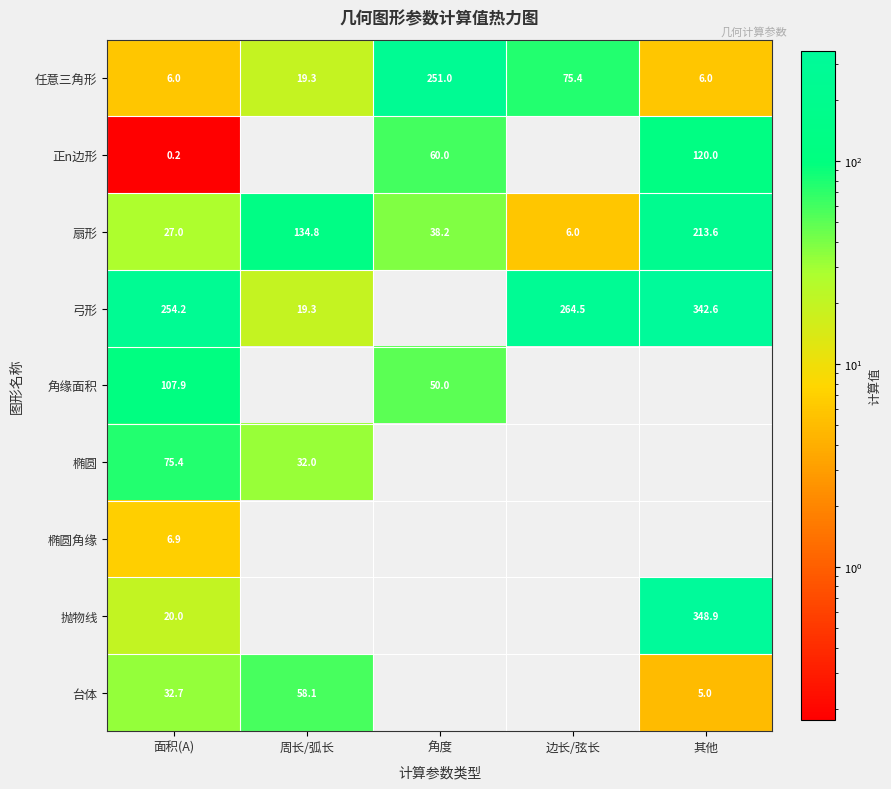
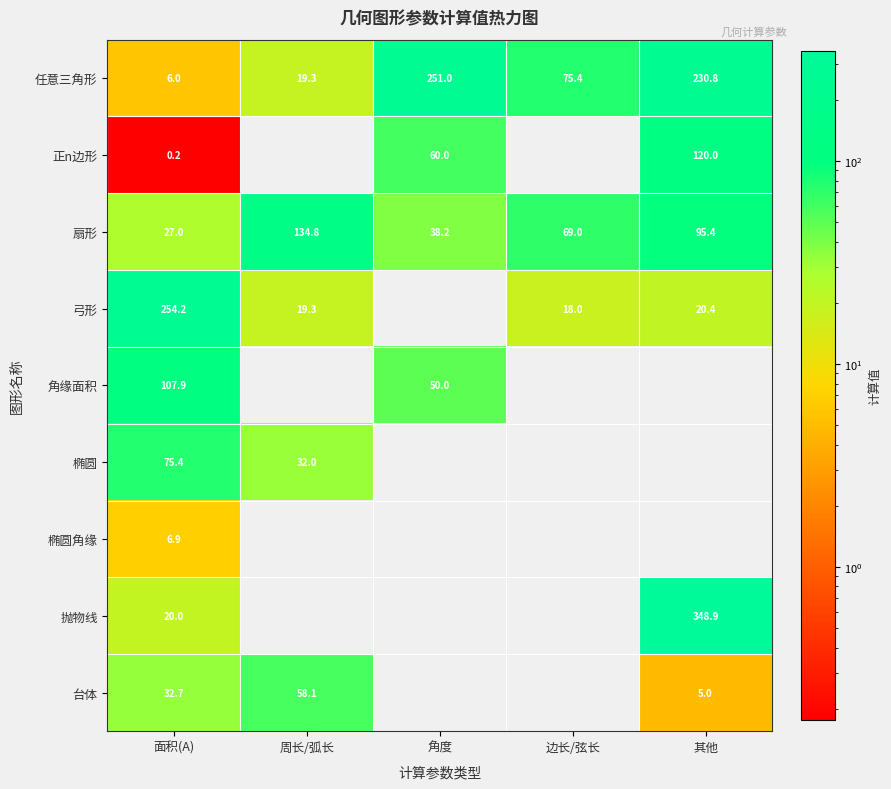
任意三角形, 其他: 6.0 -> 230.8
扇形, 边长/弦长: 6.0 -> 69.0
扇形, 其他: 213.6 -> 95.4
弓形, 边长/弦长: 264.5 -> 18.0
弓形, 其他: 342.6 -> 20.4
